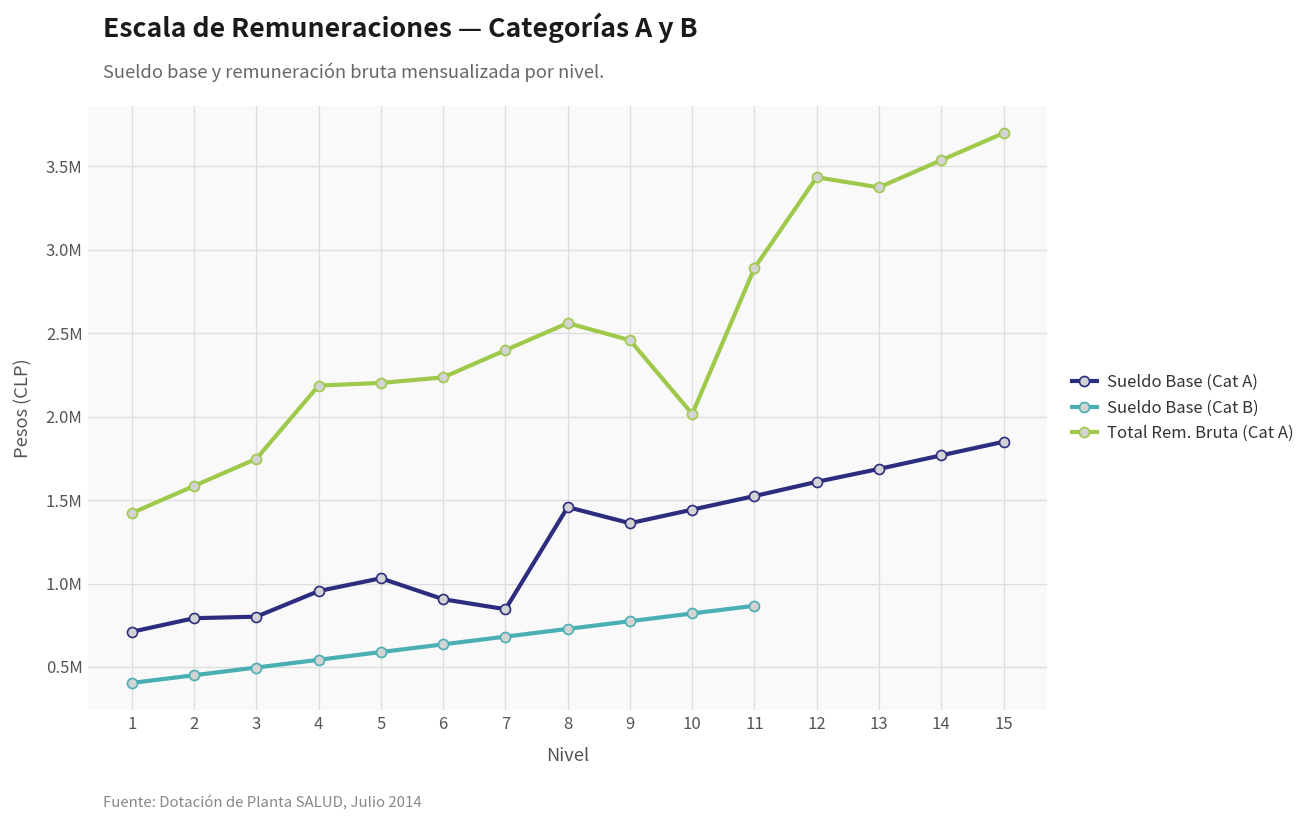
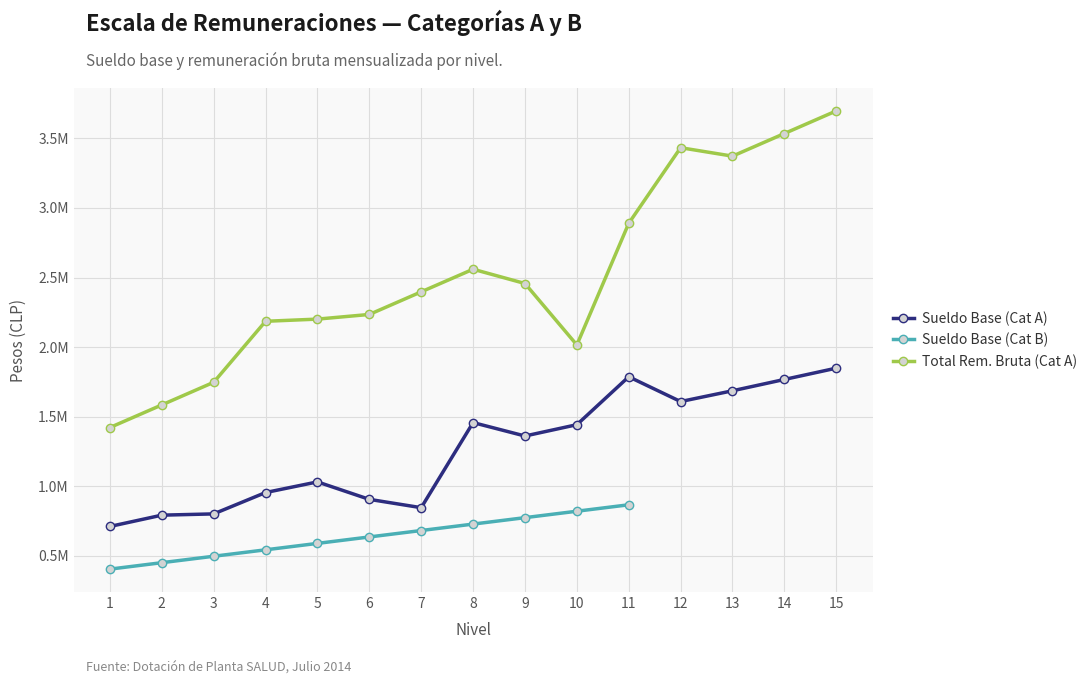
Sueldo Base (Cat A), 11: 1520000 -> 1790000
